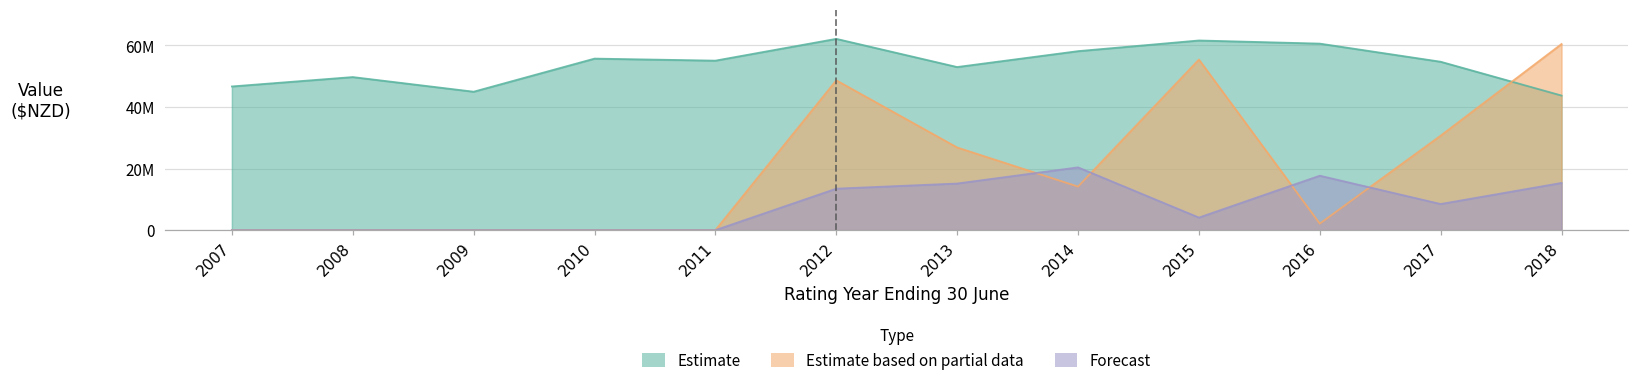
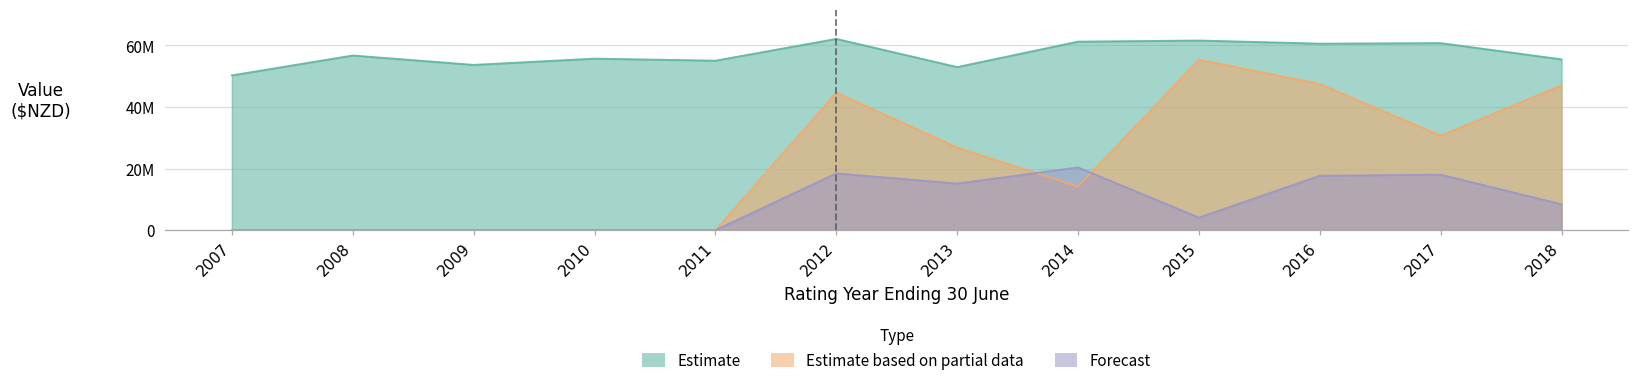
Estimate, 2007: 47000000 -> 50000000
Estimate, 2008: 50000000 -> 57000000
Estimate, 2009: 45000000 -> 54000000
Estimate based on partial data, 2012: 49000000 -> 45000000
Forecast, 2012: 13000000 -> 18000000
Estimate, 2014: 58000000 -> 61000000
Estimate based on partial data, 2016: 2000000 -> 47000000
Estimate, 2017: 55000000 -> 61000000
Forecast, 2017: 8000000 -> 18000000
Estimate, 2018: 44000000 -> 55000000
Estimate based on partial data, 2018: 60000000 -> 47000000
Forecast, 2018: 15000000 -> 8000000
